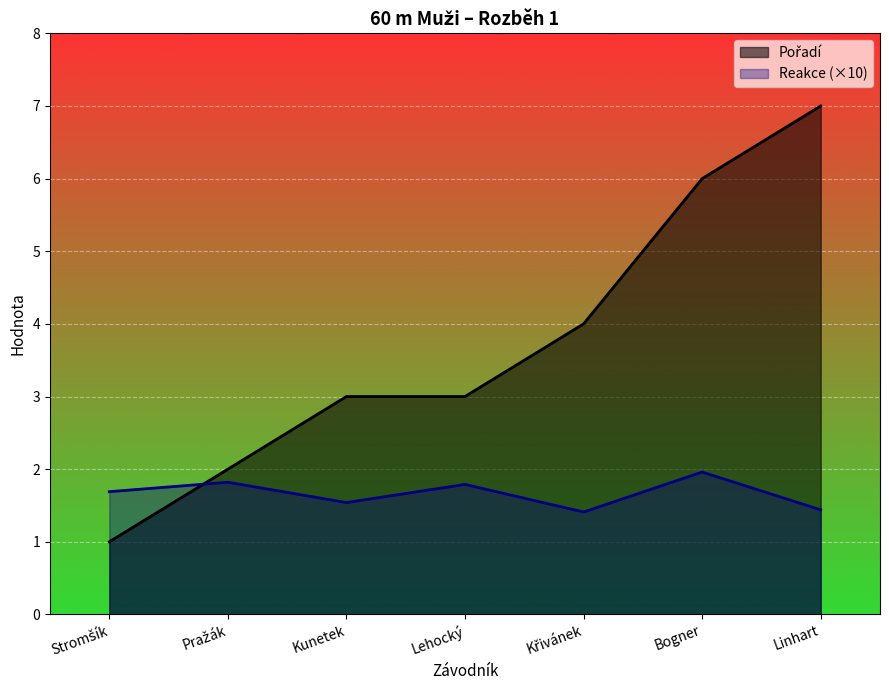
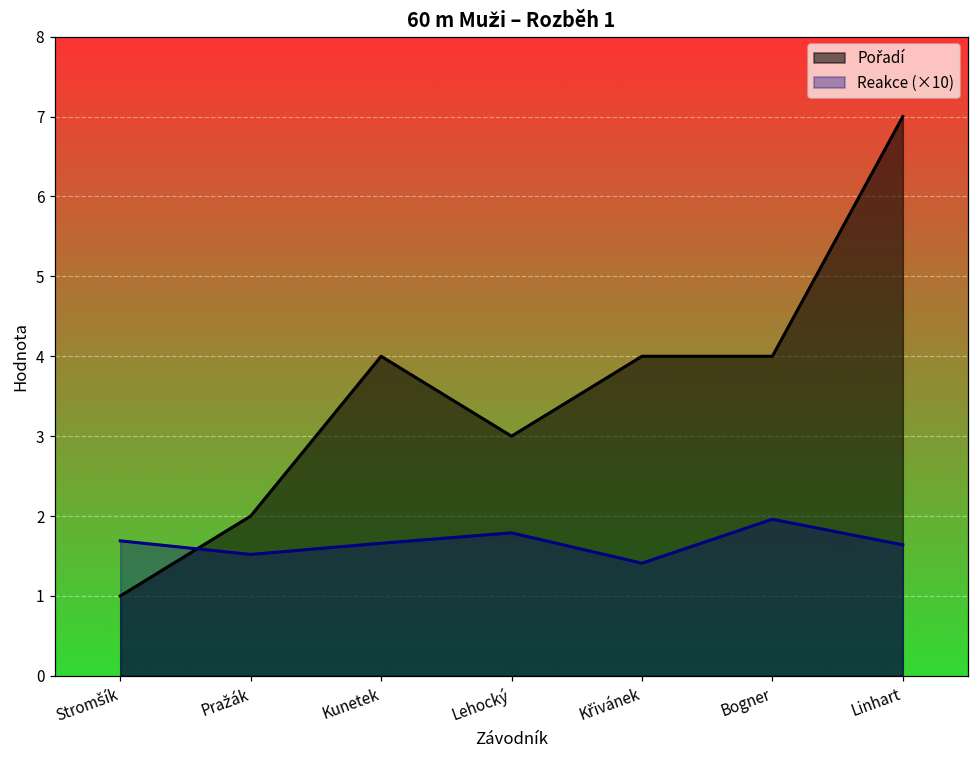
Reakce (×10), Pražák: 1.8 -> 1.5
Pořadí, Kunetek: 3 -> 4
Reakce (×10), Kunetek: 1.5 -> 1.7
Pořadí, Bogner: 6 -> 4
Reakce (×10), Linhart: 1.4 -> 1.6
